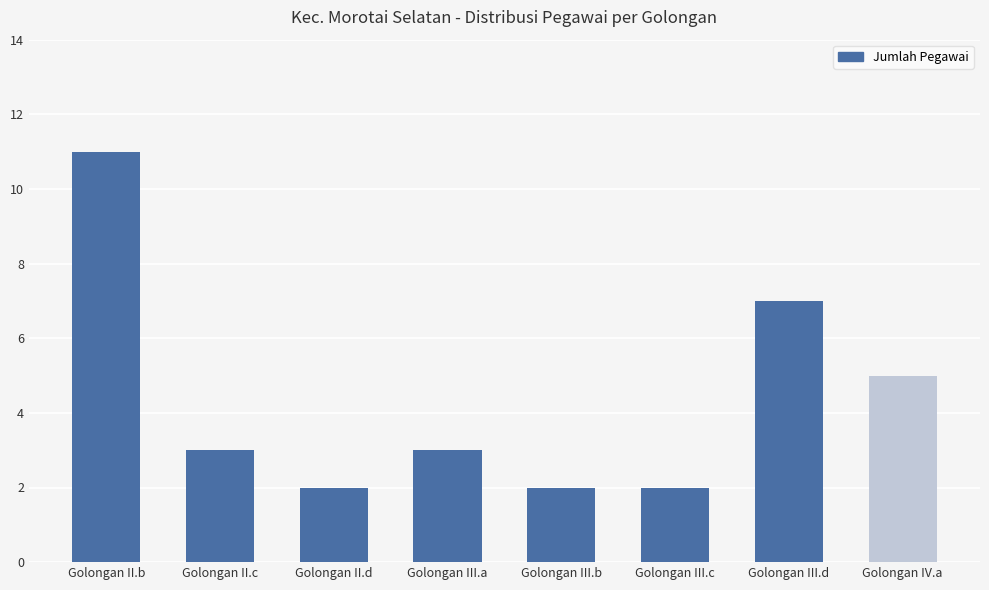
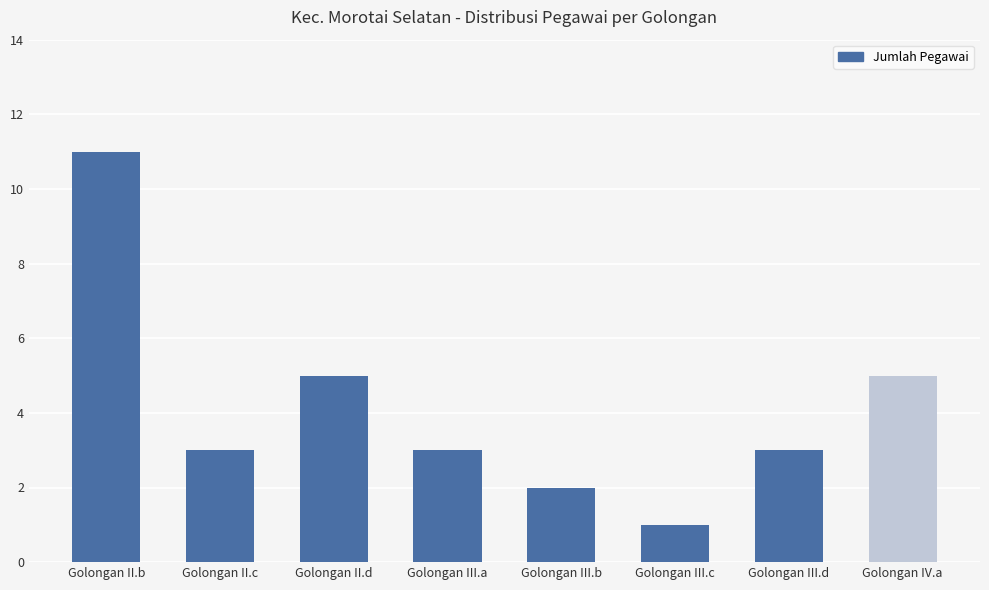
Golongan II.d: 2 -> 5
Golongan III.c: 2 -> 1
Golongan III.d: 7 -> 3
